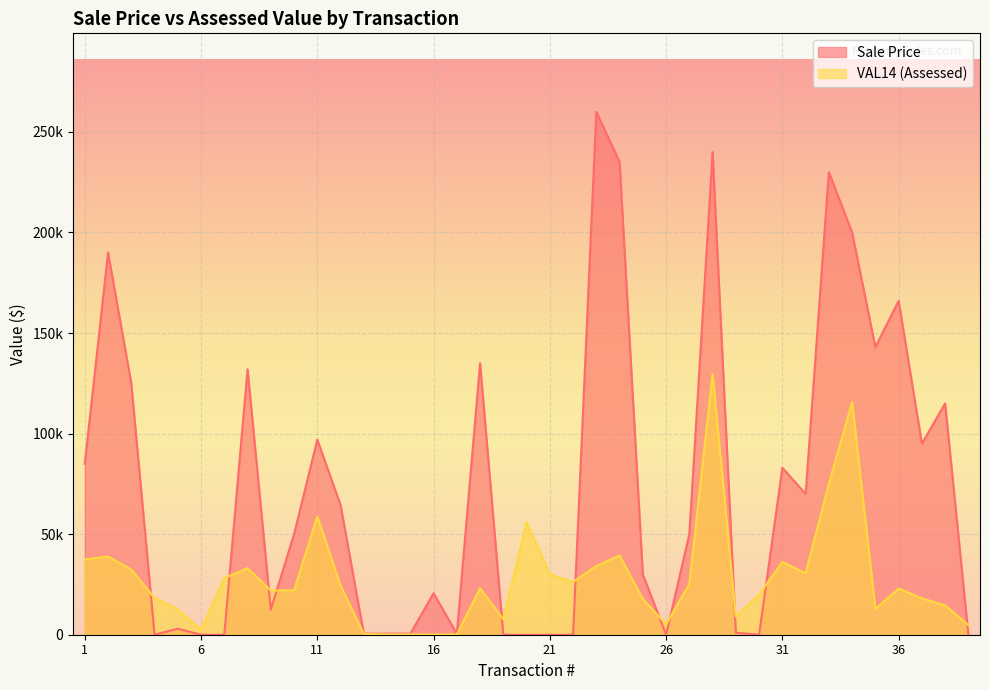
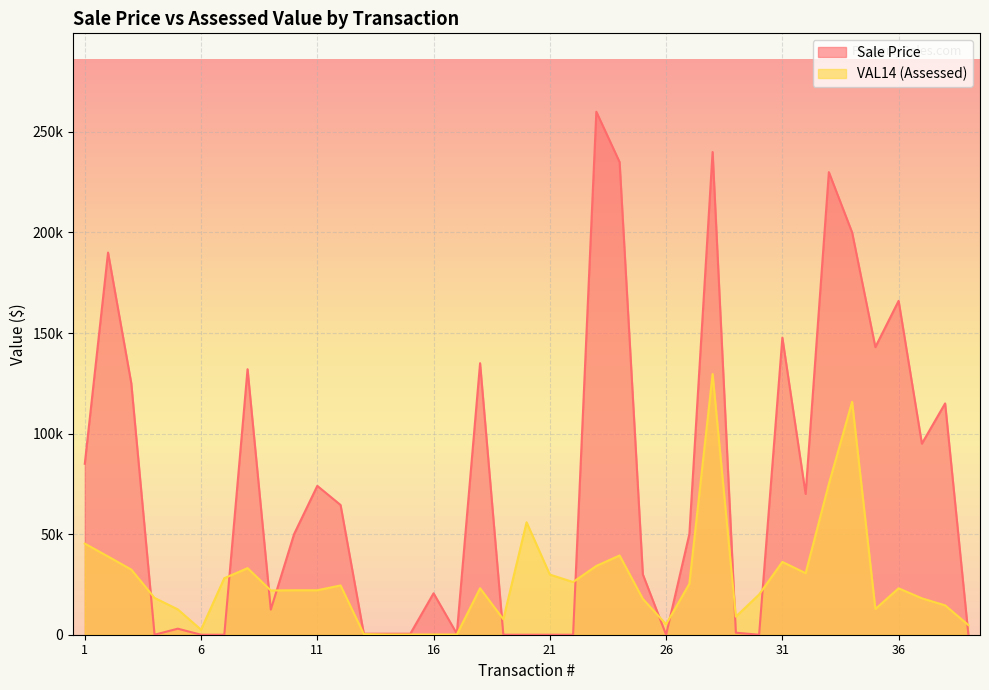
VAL14 (Assessed), 1: 37000 -> 45000
Sale Price, 11: 97000 -> 74000
VAL14 (Assessed), 11: 59000 -> 22000
Sale Price, 31: 83000 -> 148000
